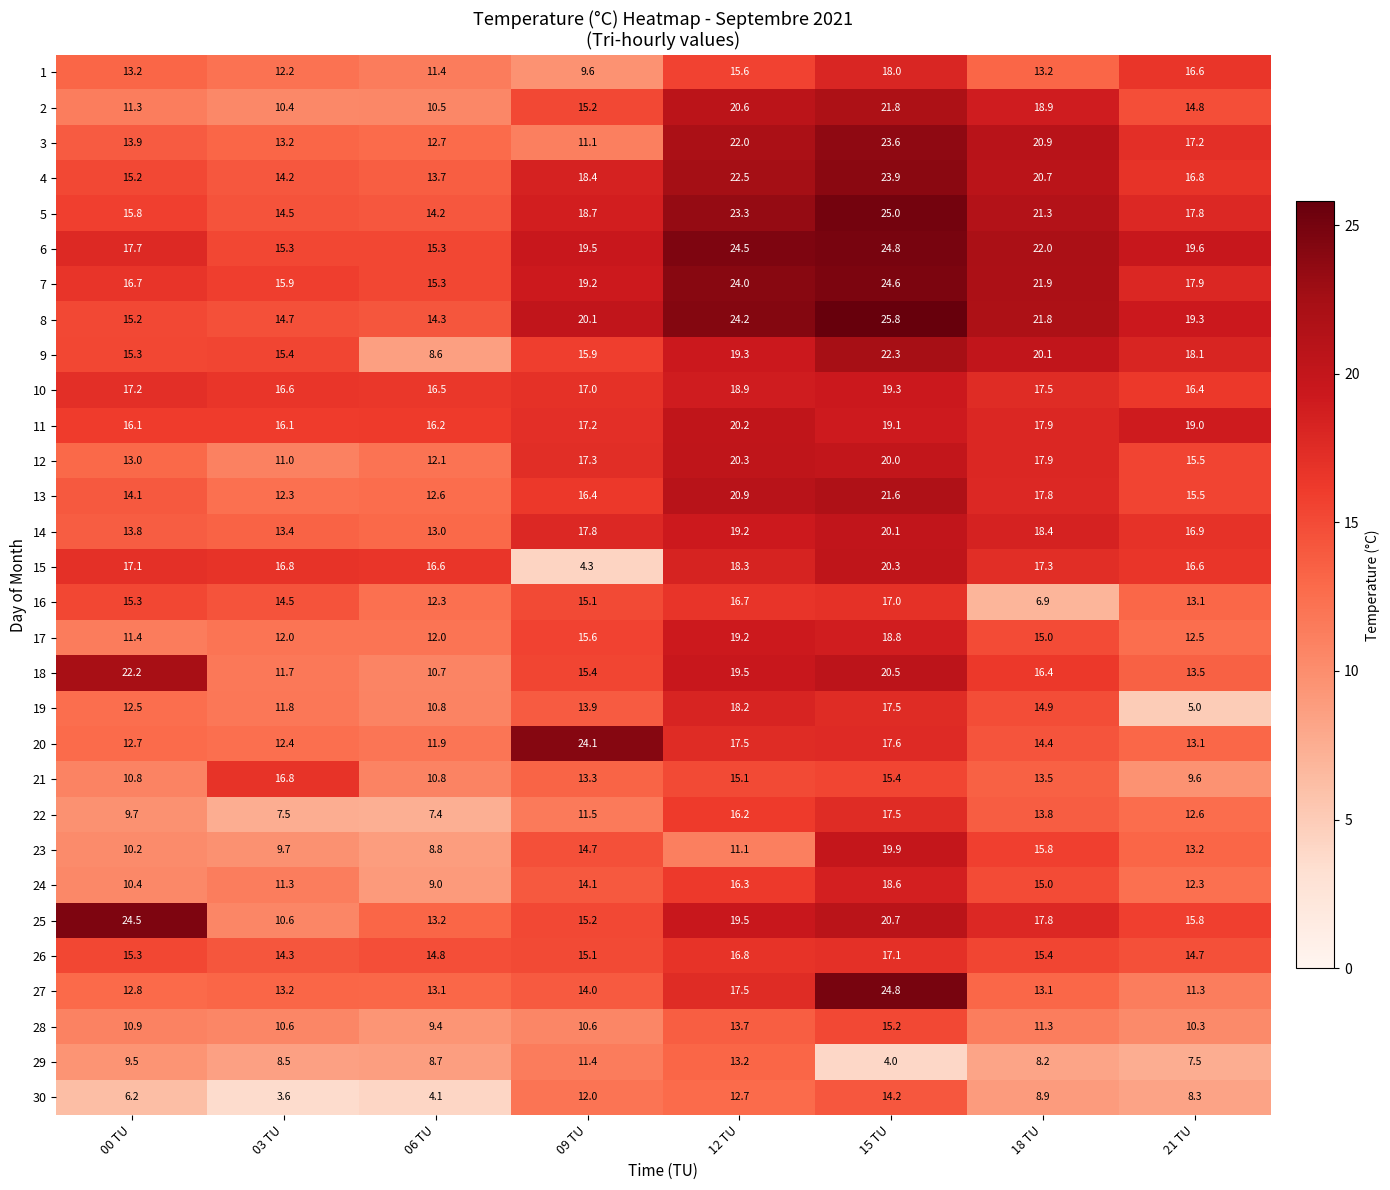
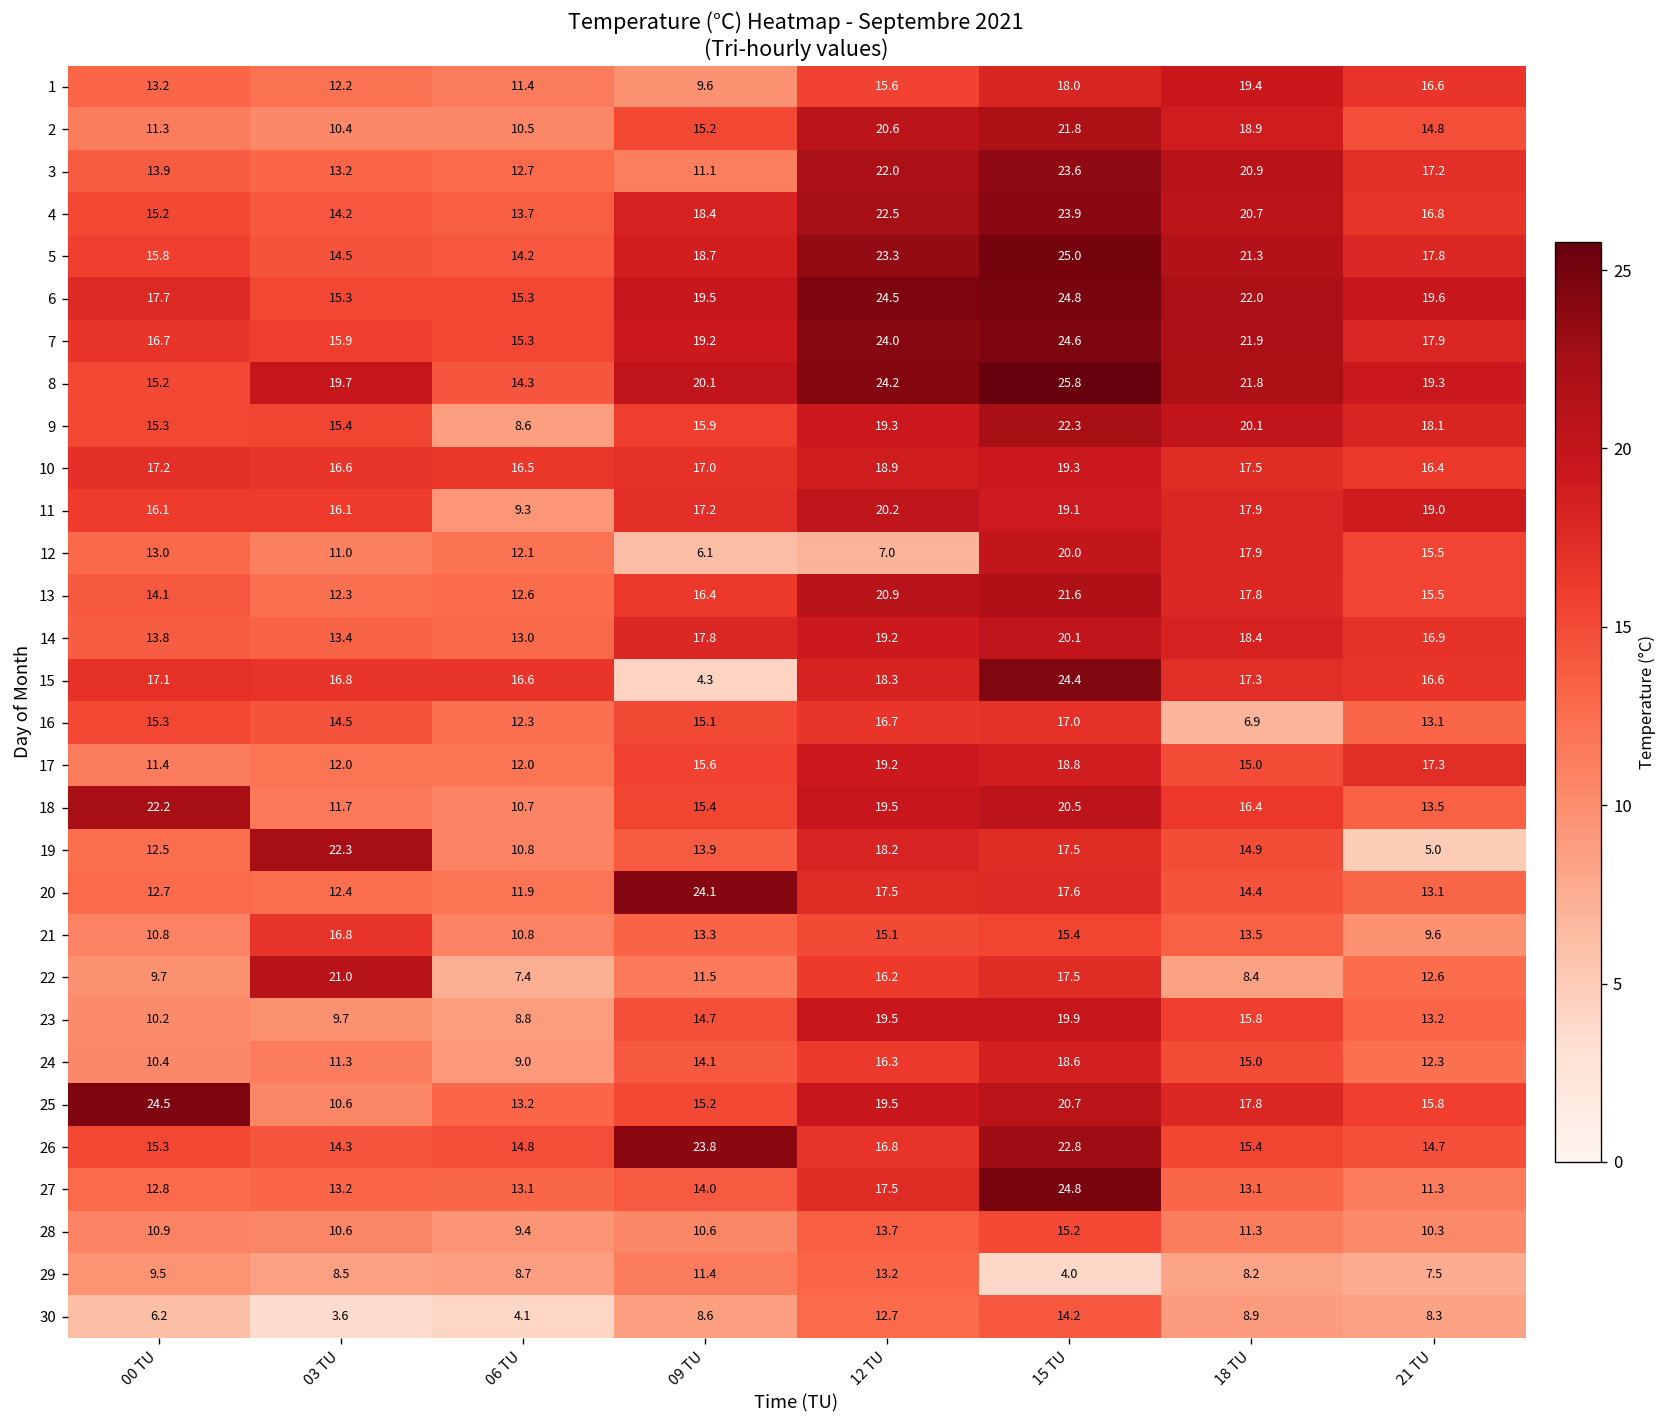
1, 18 TU: 13.2 -> 19.4
8, 03 TU: 14.7 -> 19.7
11, 06 TU: 16.2 -> 9.3
12, 09 TU: 17.3 -> 6.1
12, 12 TU: 20.3 -> 7.0
15, 15 TU: 20.3 -> 24.4
17, 21 TU: 12.5 -> 17.3
19, 03 TU: 11.8 -> 22.3
22, 03 TU: 7.5 -> 21.0
22, 18 TU: 13.8 -> 8.4
23, 12 TU: 11.1 -> 19.5
26, 09 TU: 15.1 -> 23.8
26, 15 TU: 17.1 -> 22.8
30, 09 TU: 12.0 -> 8.6
